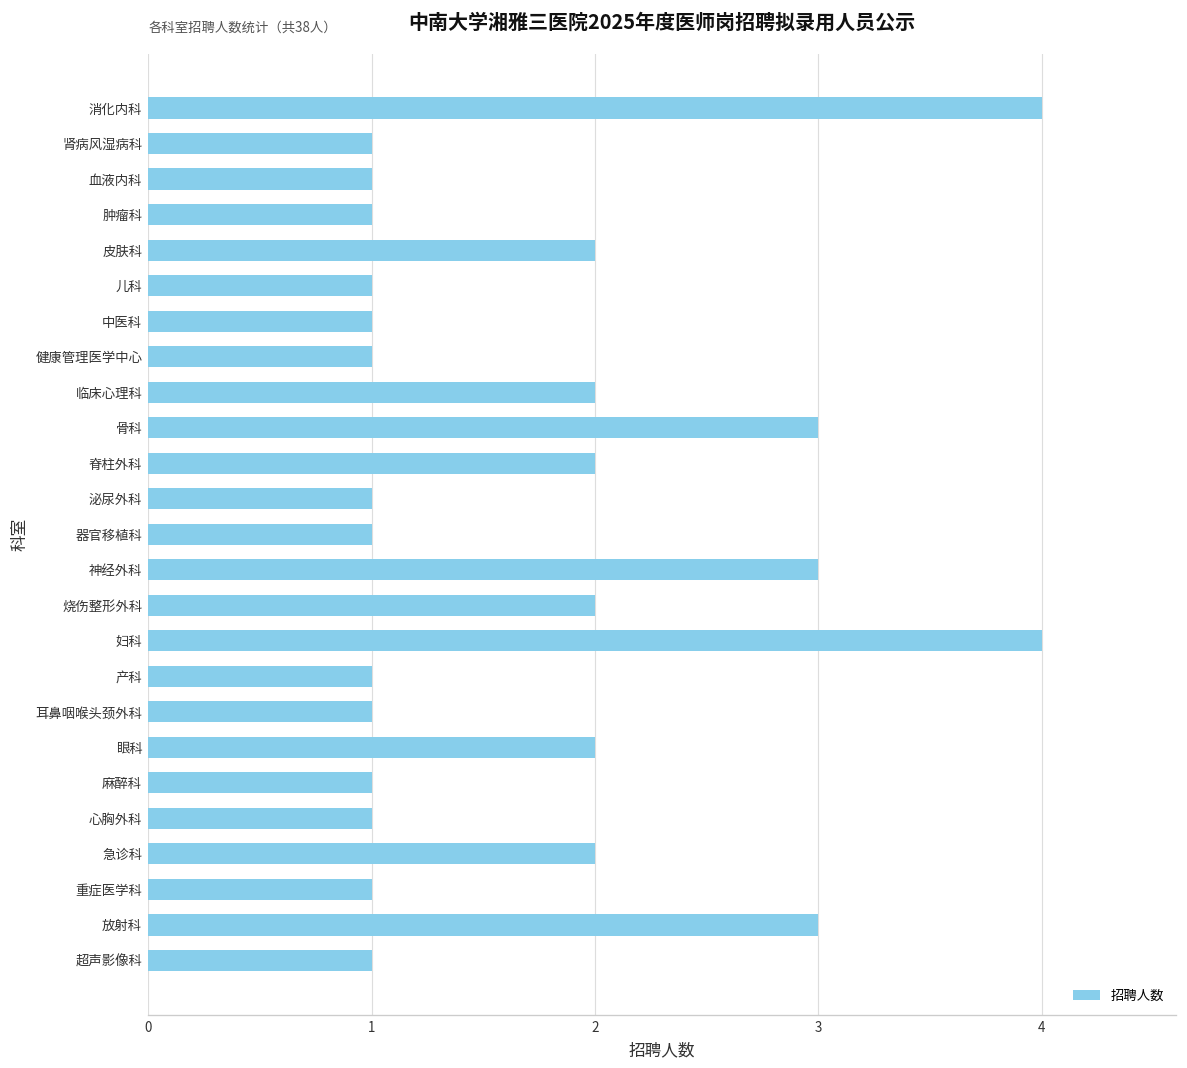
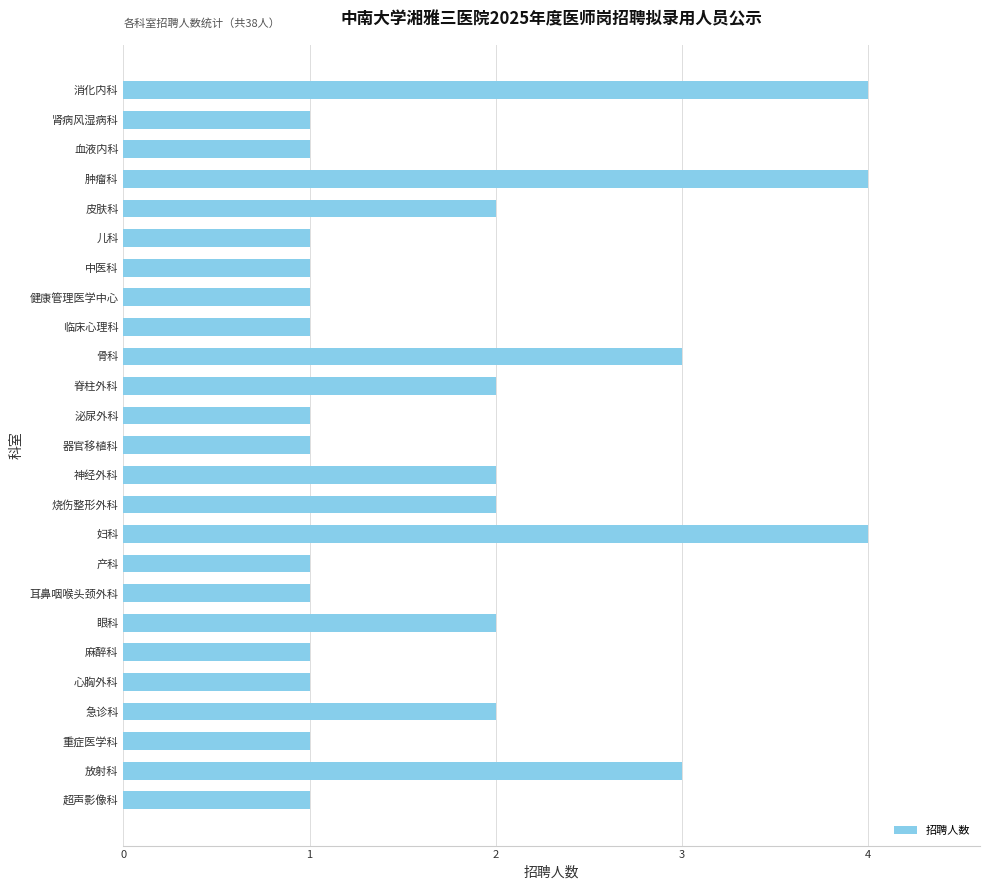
肿瘤科: 1 -> 4
临床心理科: 2 -> 1
神经外科: 3 -> 2
